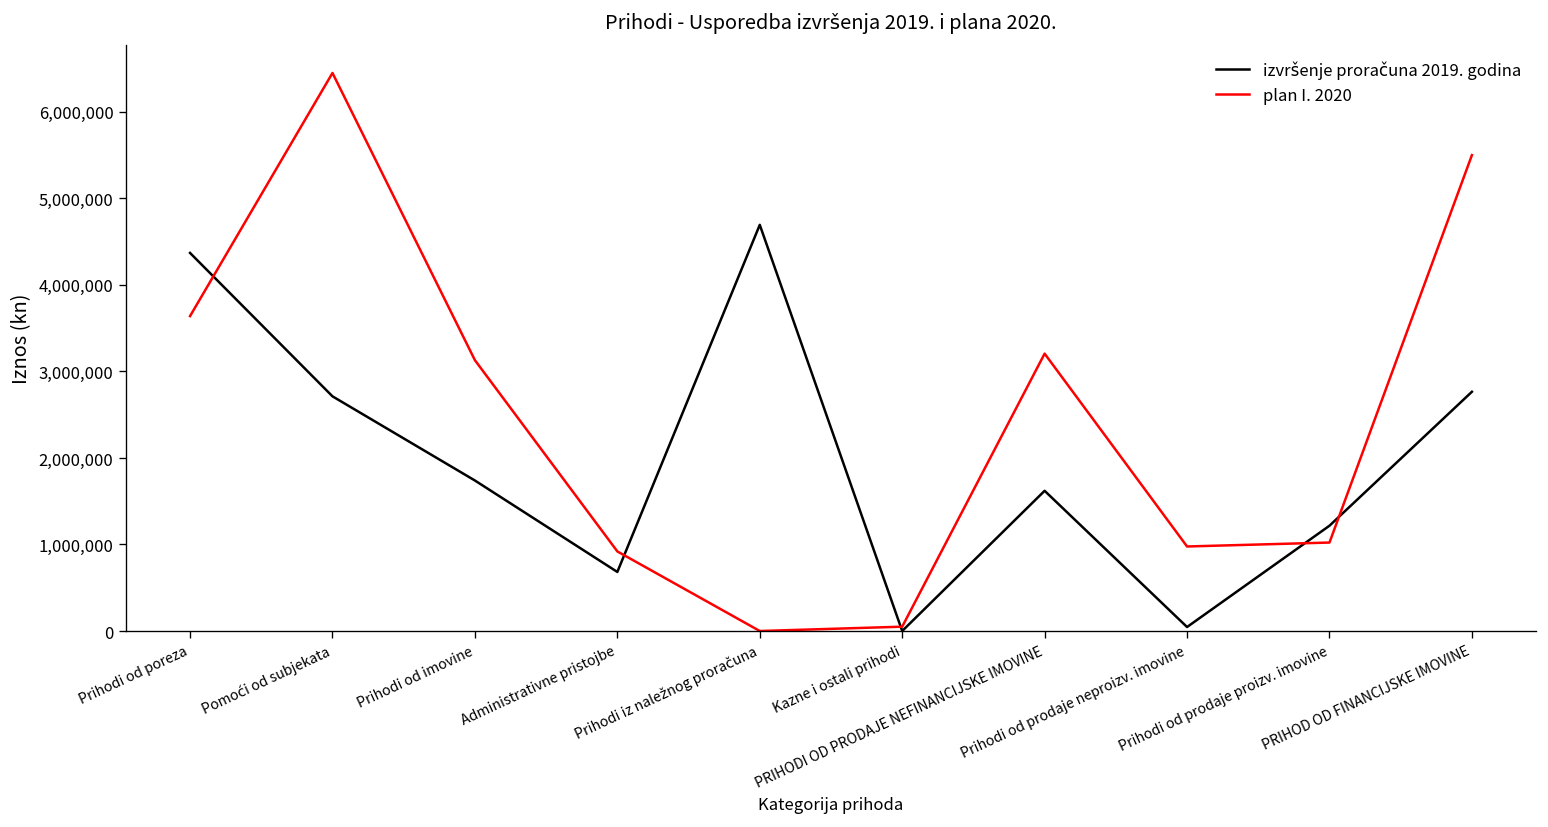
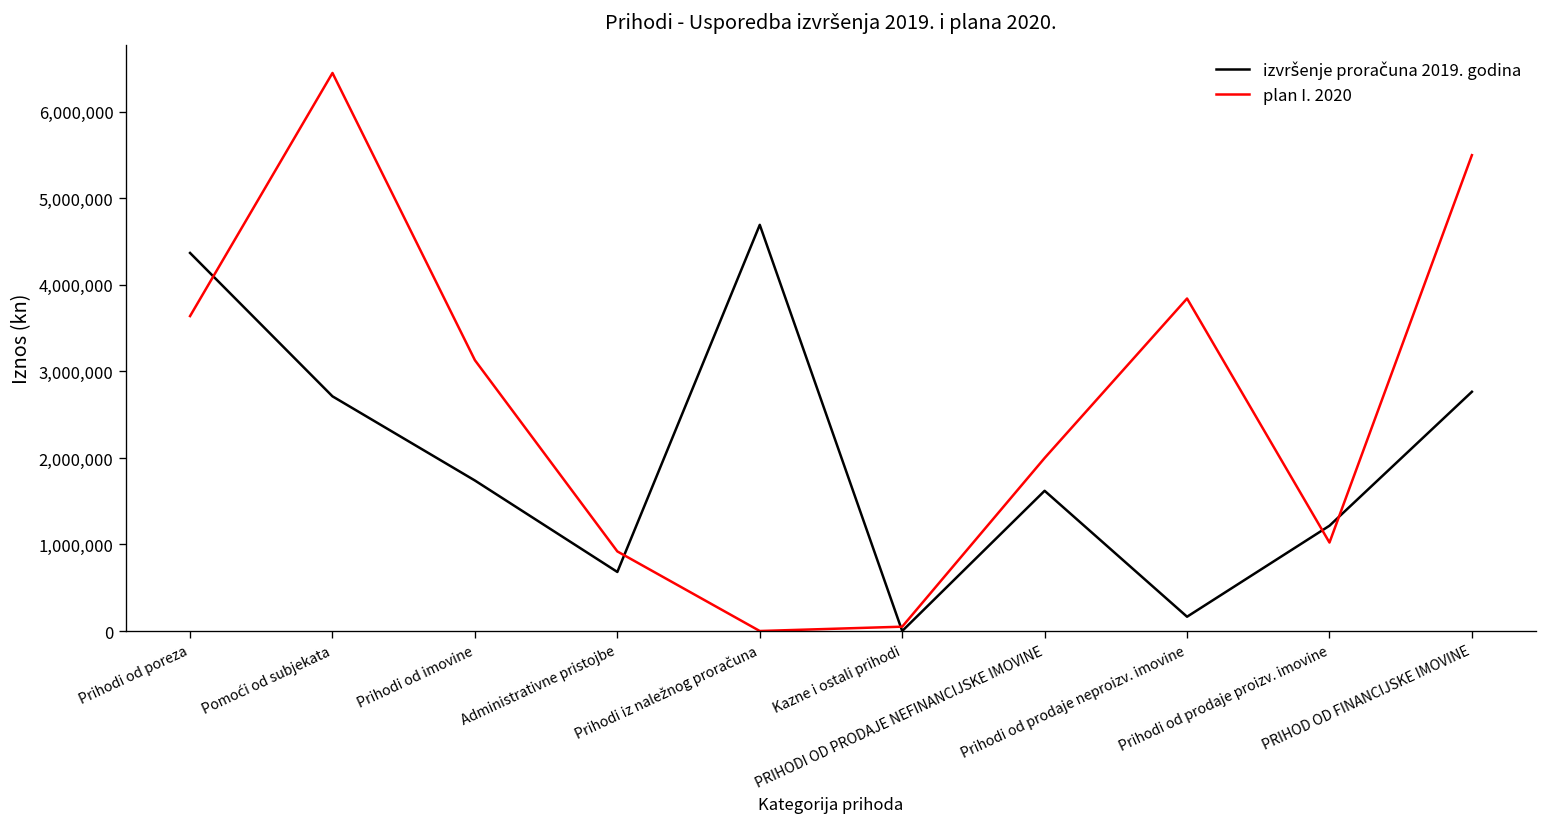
plan I. 2020, PRIHODI OD PRODAJE NEFINANCIJSKE IMOVINE: 3,200,000 -> 2,000,000
izvršenje proračuna 2019. godina, Prihodi od prodaje neproizv. imovine: 0 -> 200,000
plan I. 2020, Prihodi od prodaje neproizv. imovine: 1,000,000 -> 3,800,000
